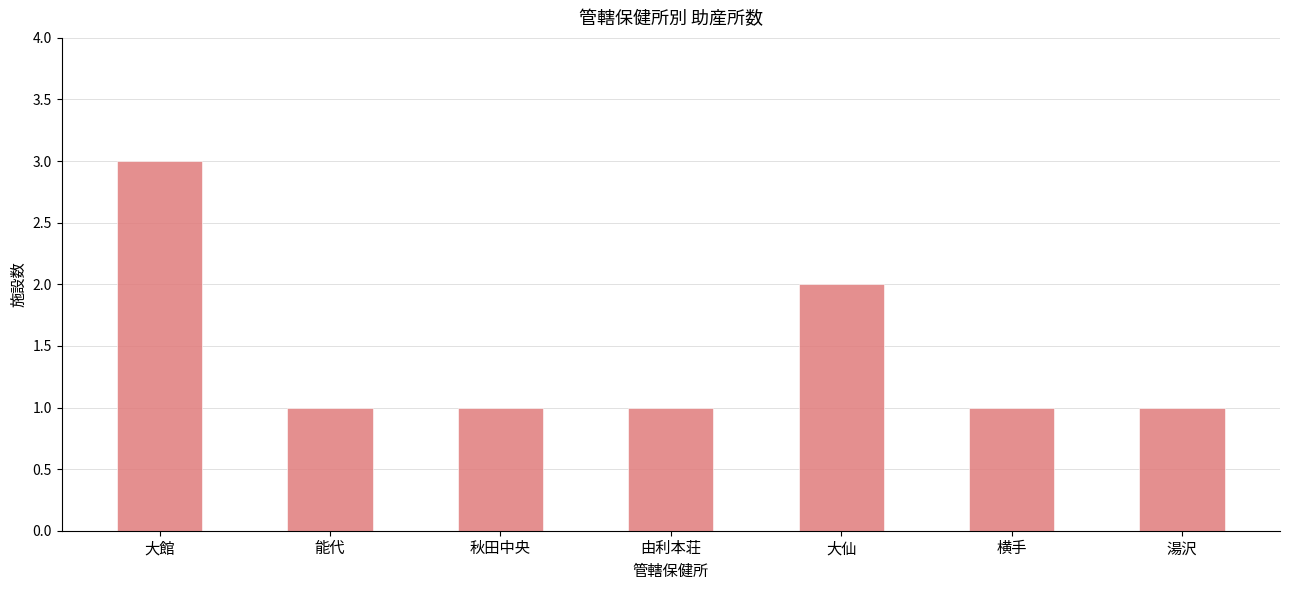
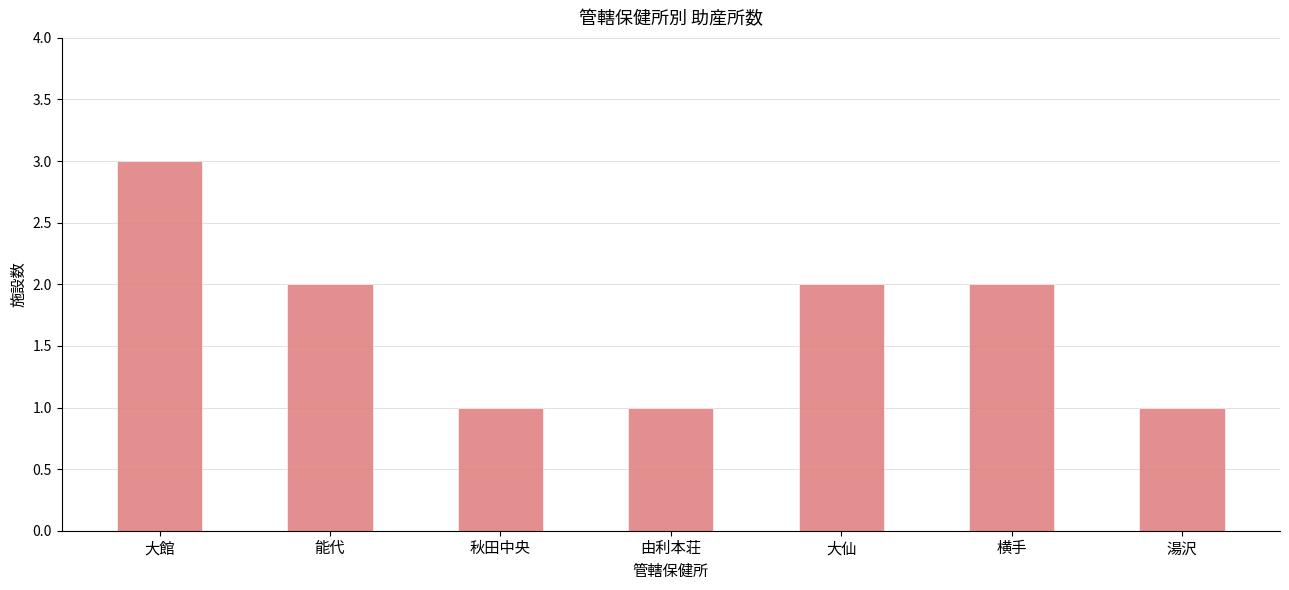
能代: 1 -> 2
横手: 1 -> 2
